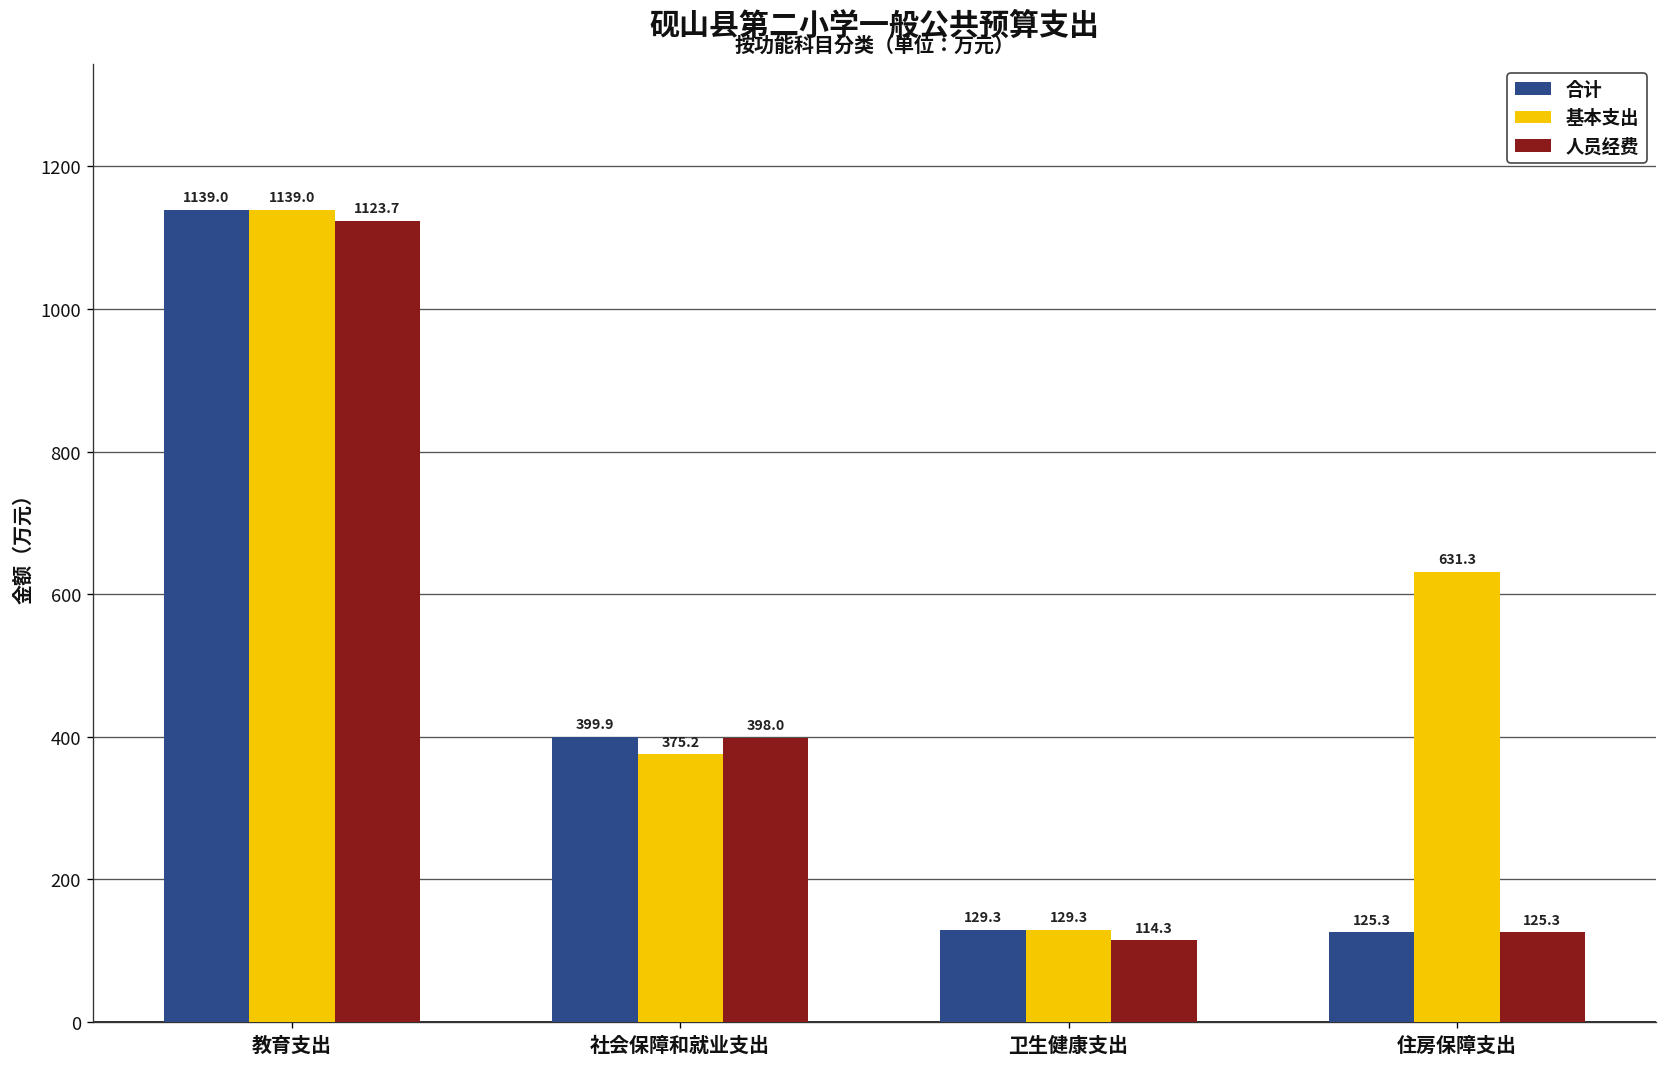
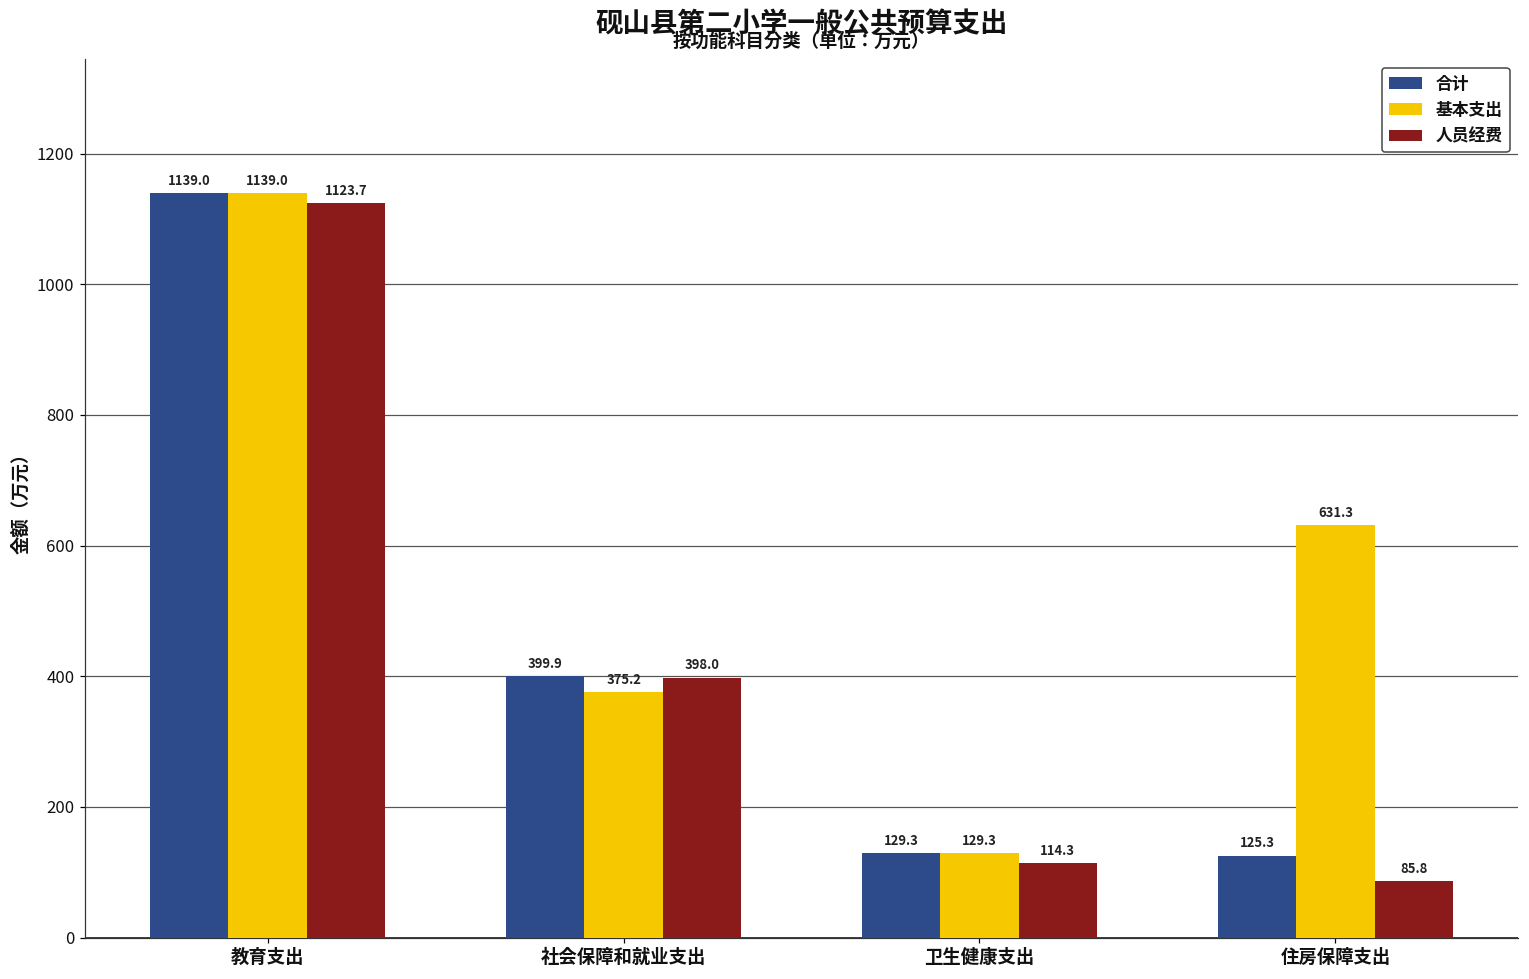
人员经费, 住房保障支出: 125.3 -> 85.8
